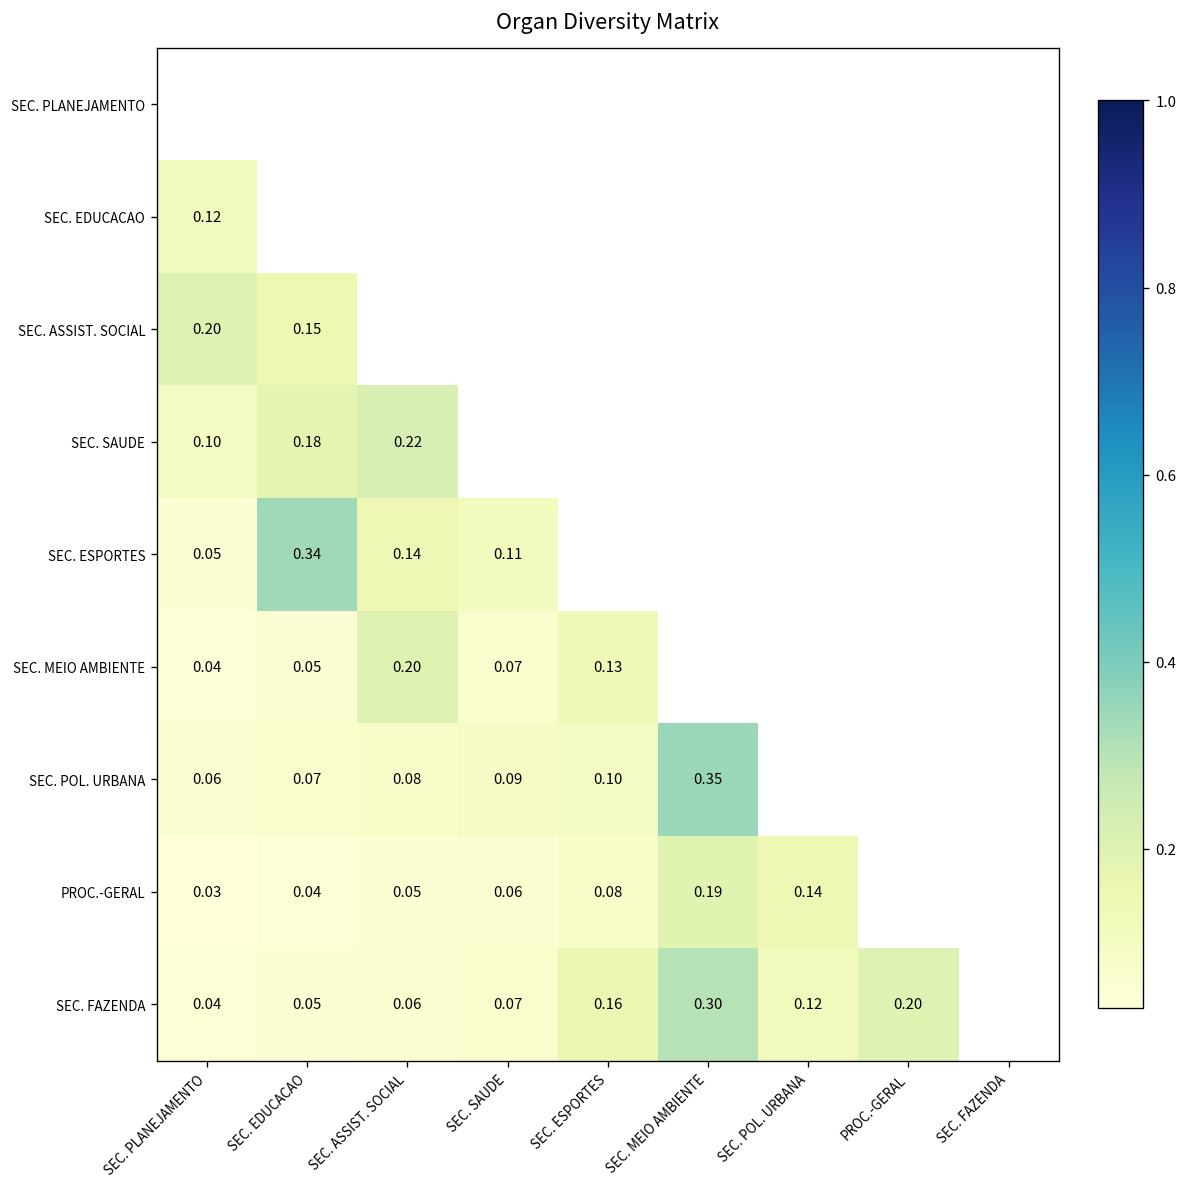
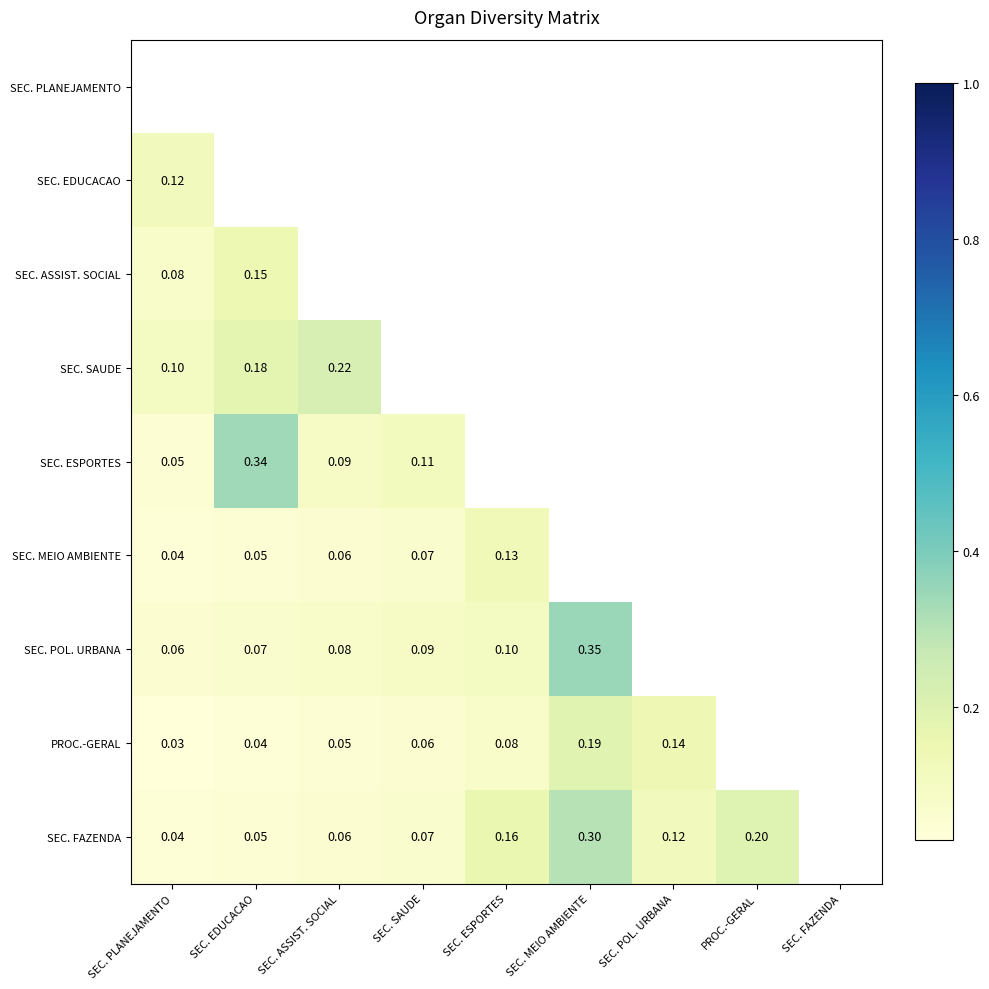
SEC. ASSIST. SOCIAL, SEC. PLANEJAMENTO: 0.20 -> 0.08
SEC. ESPORTES, SEC. ASSIST. SOCIAL: 0.14 -> 0.09
SEC. MEIO AMBIENTE, SEC. ASSIST. SOCIAL: 0.20 -> 0.06
